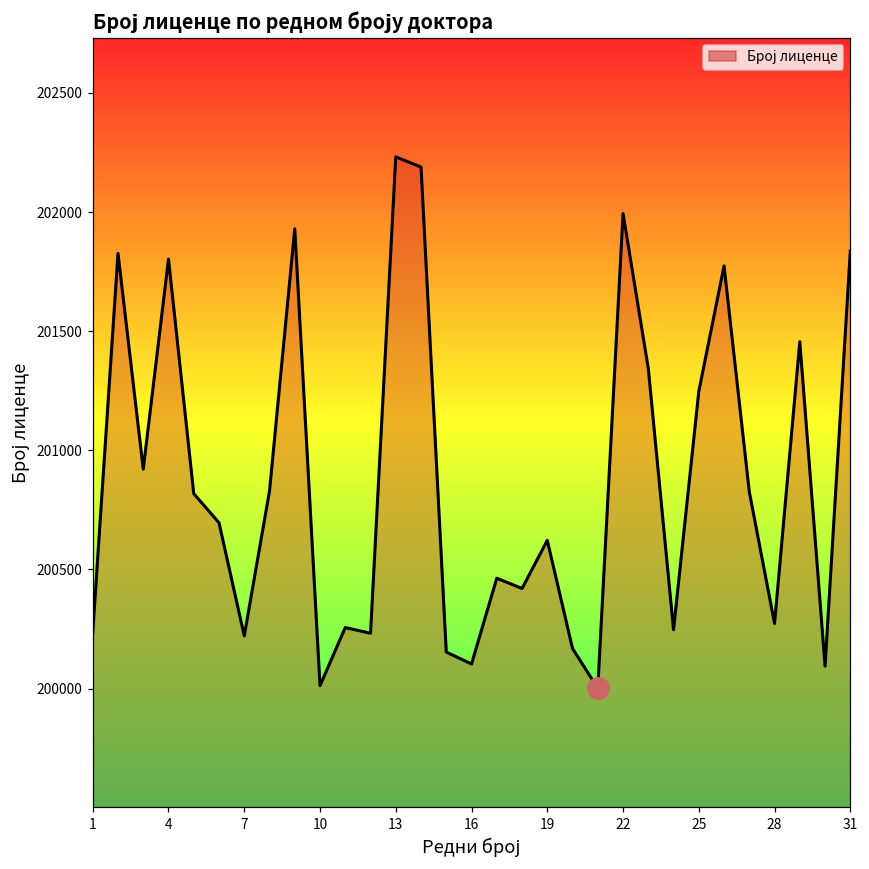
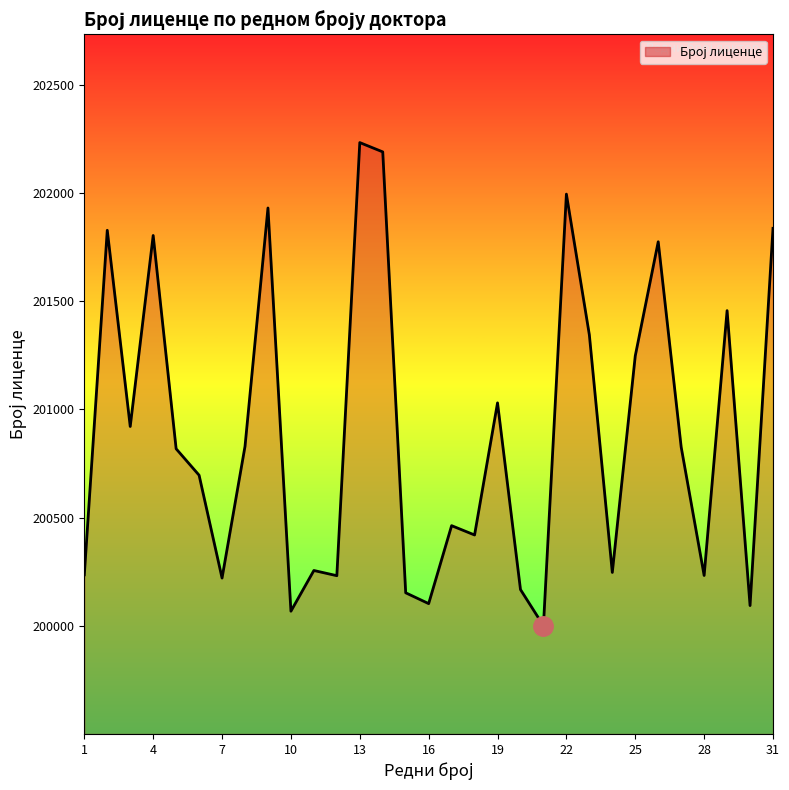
Број лиценце, 10: 200010 -> 200070
Број лиценце, 19: 200620 -> 201030
Број лиценце, 28: 200270 -> 200230
